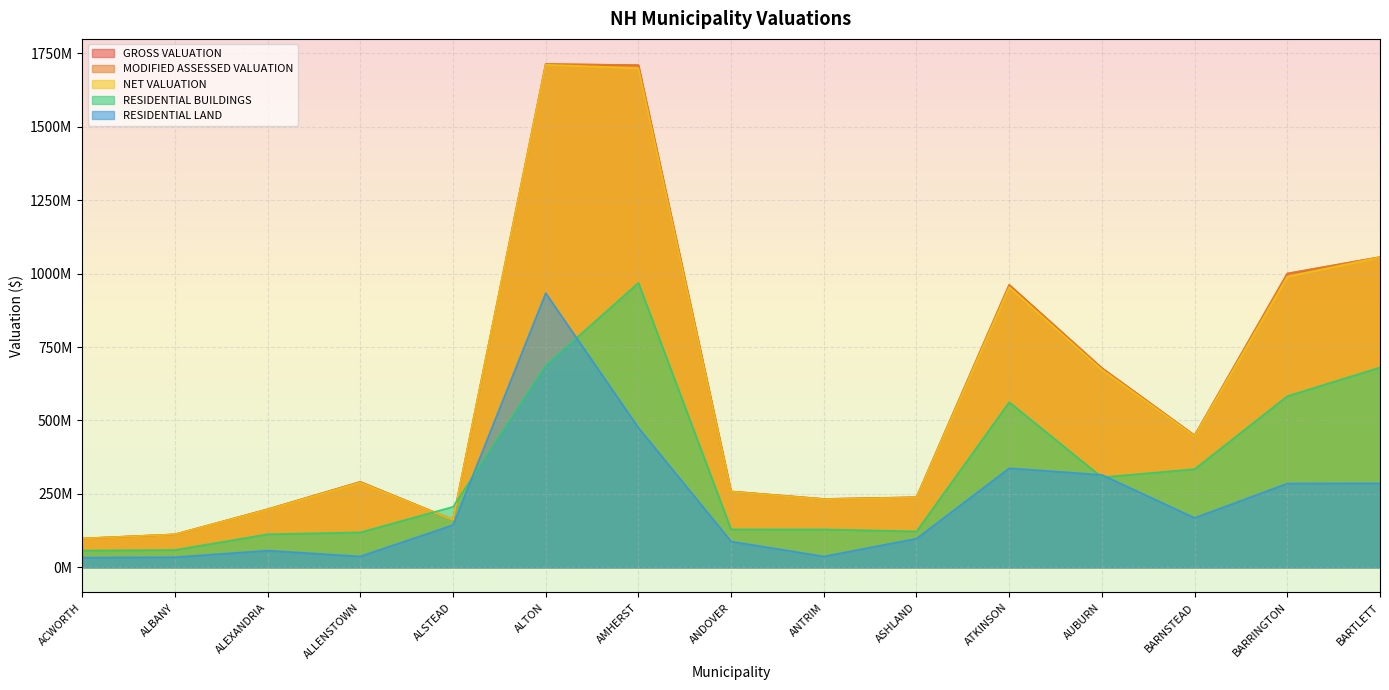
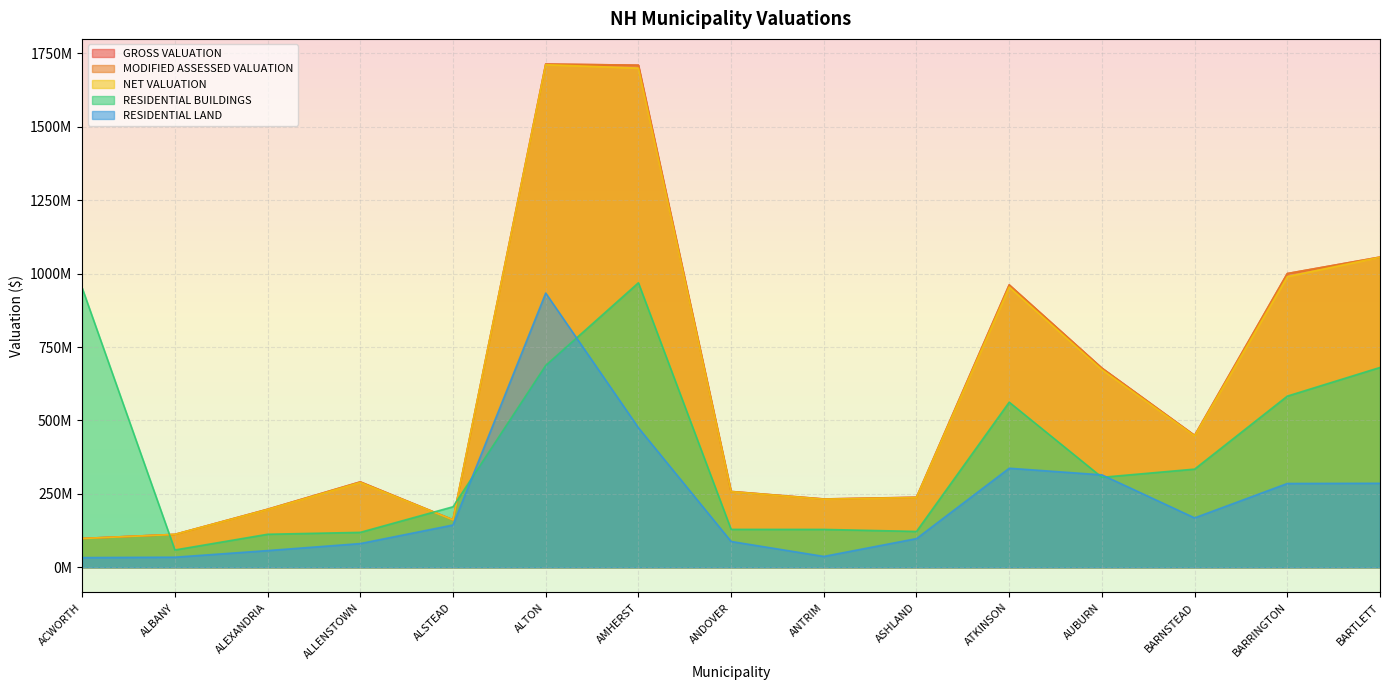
RESIDENTIAL BUILDINGS, ACWORTH: 60000000 -> 950000000
RESIDENTIAL LAND, ALLENSTOWN: 40000000 -> 80000000
